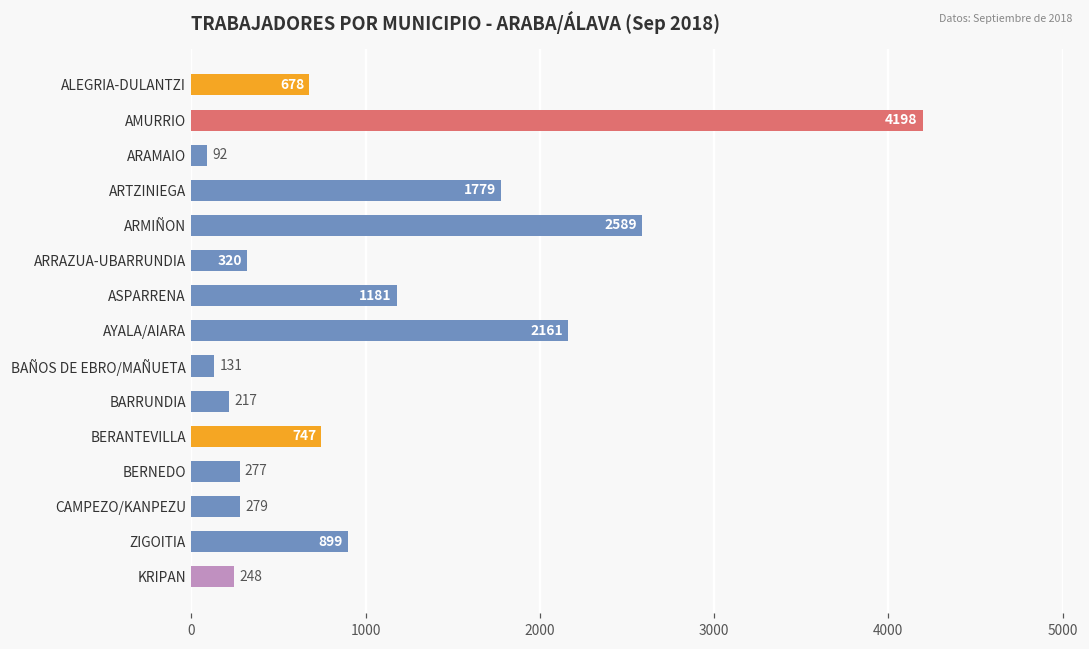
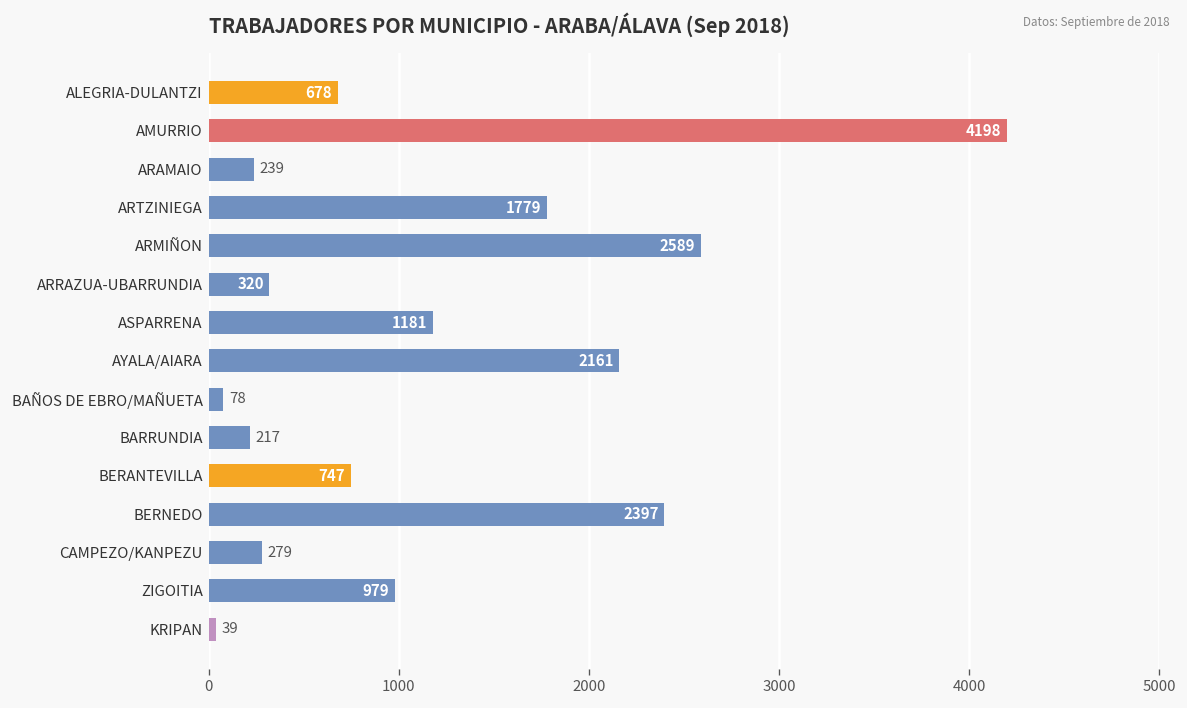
ARAMAIO: 92 -> 239
BAÑOS DE EBRO/MAÑUETA: 131 -> 78
BERNEDO: 277 -> 2397
ZIGOITIA: 899 -> 979
KRIPAN: 248 -> 39
